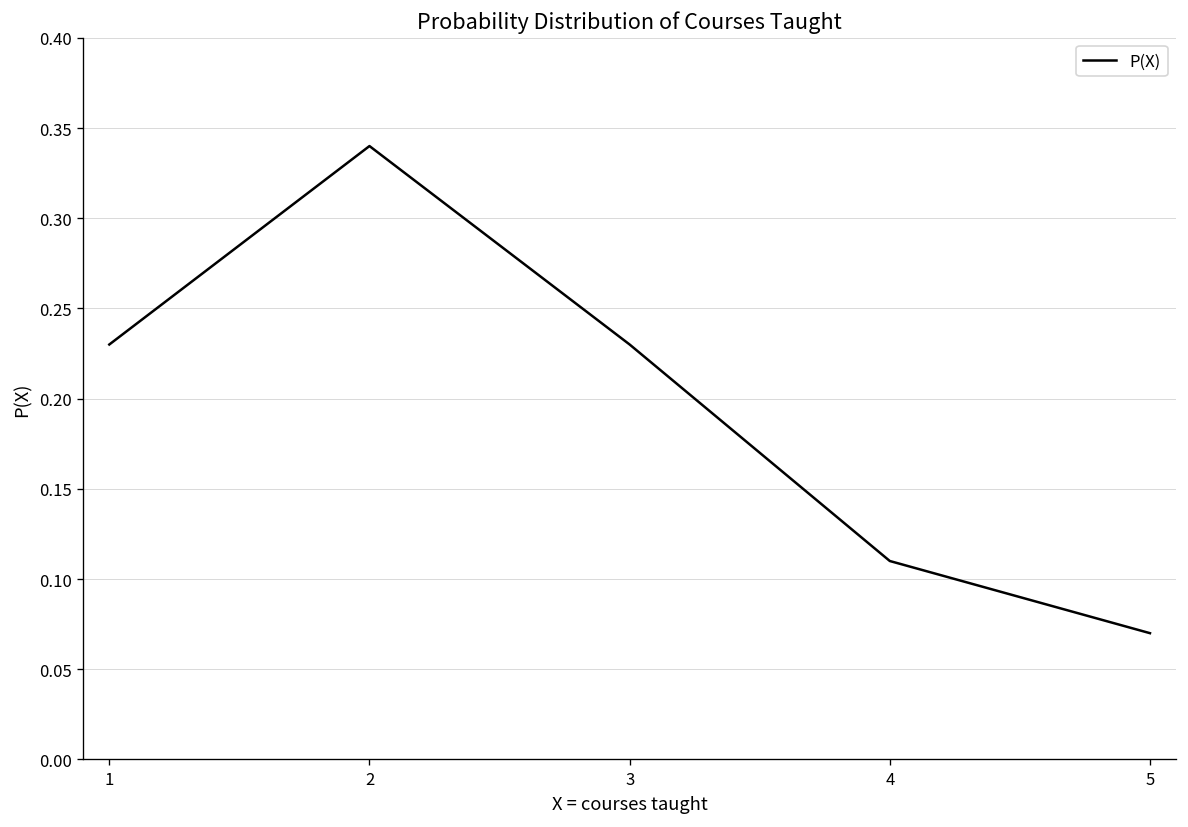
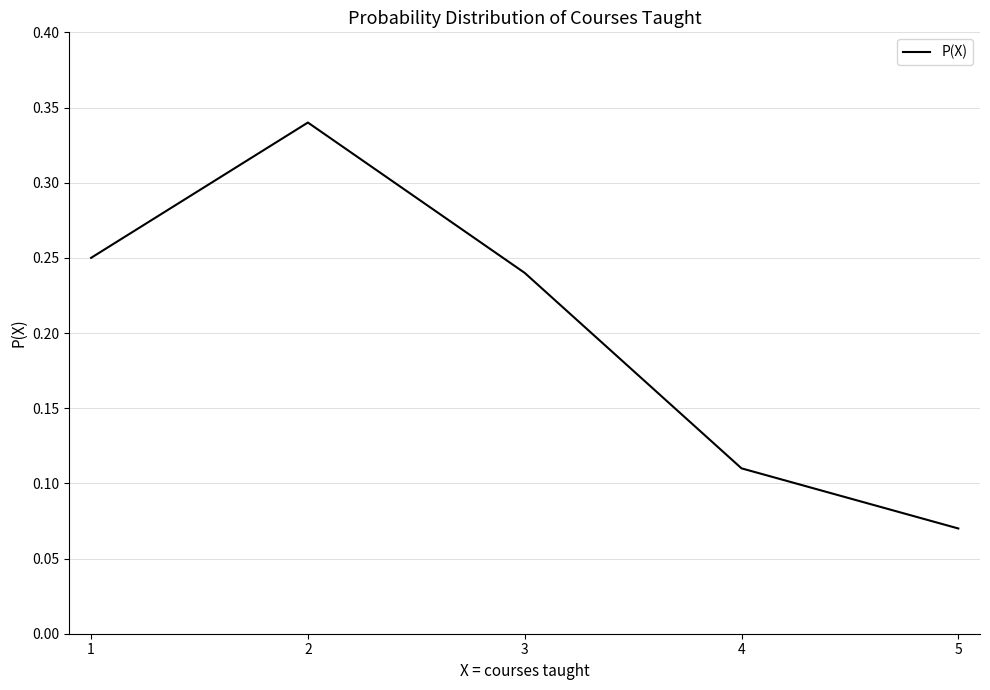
1: 0.23 -> 0.25
3: 0.23 -> 0.24
